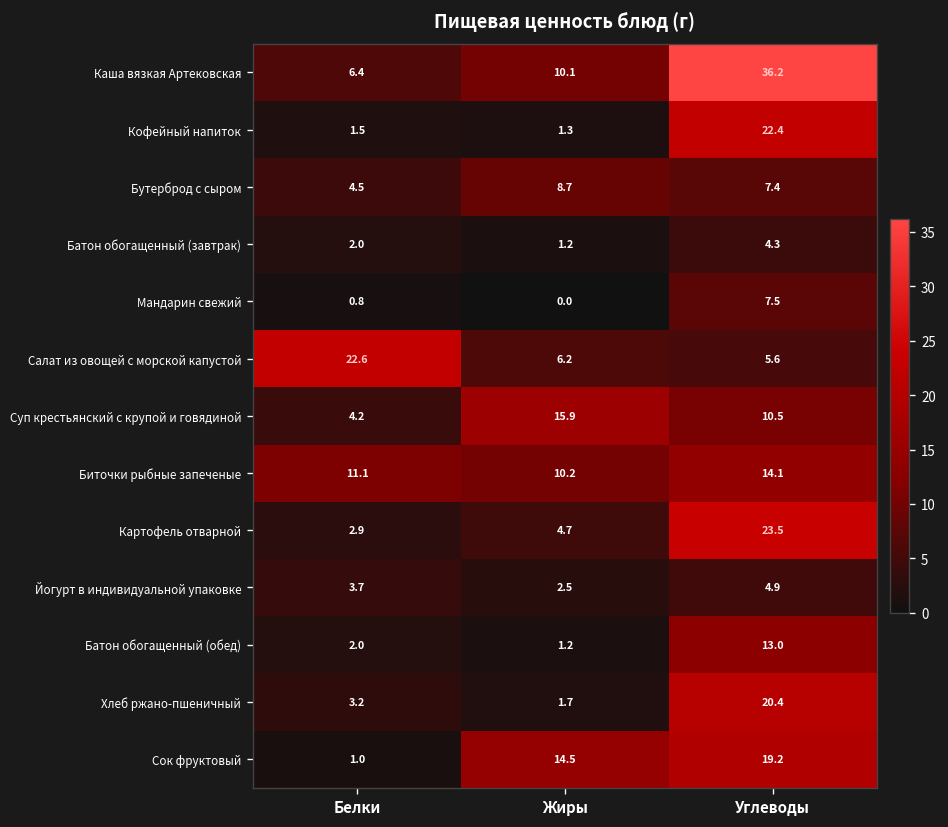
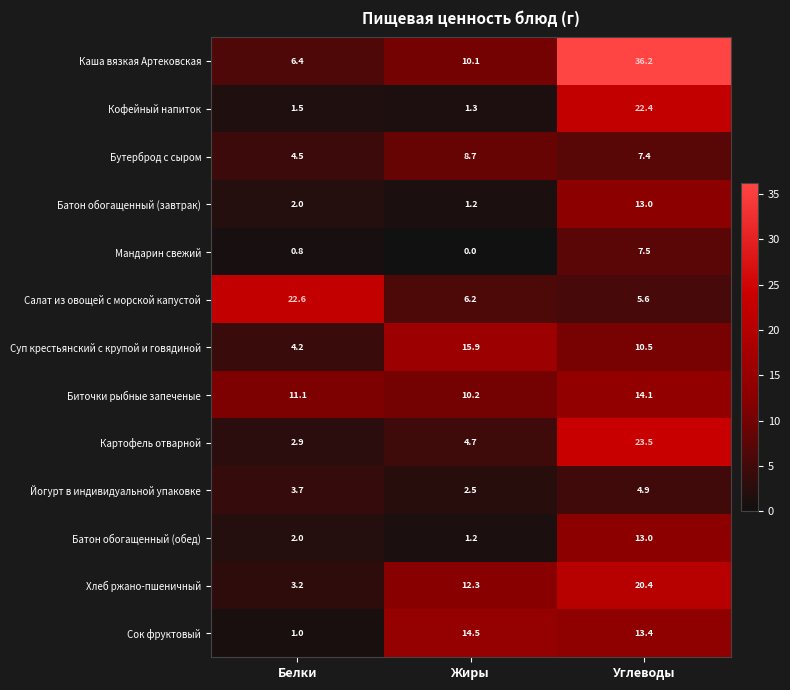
Батон обогащенный (завтрак), Углеводы: 4.3 -> 13.0
Хлеб ржано-пшеничный, Жиры: 1.7 -> 12.3
Сок фруктовый, Углеводы: 19.2 -> 13.4
